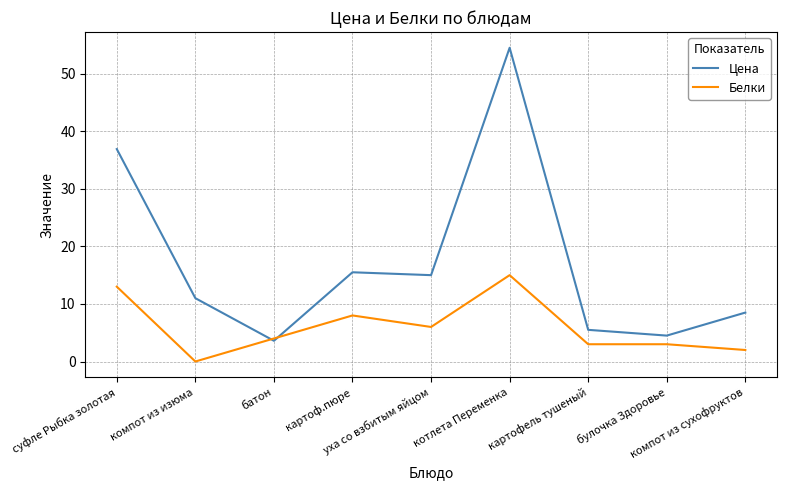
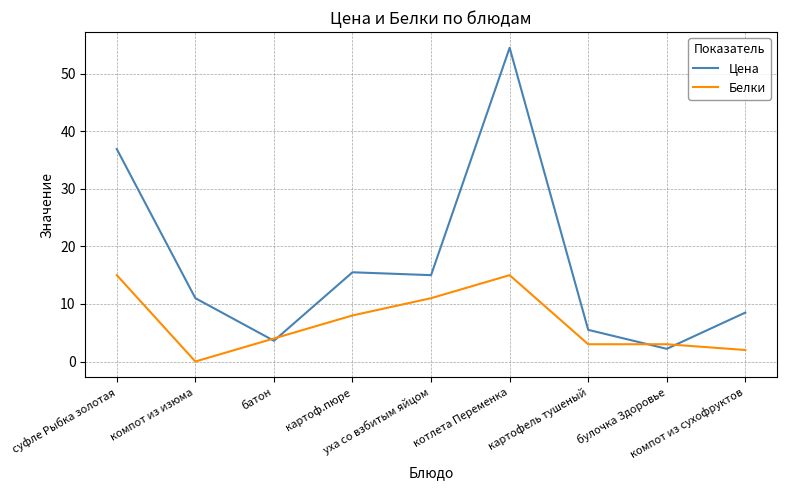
Белки, суфле Рыбка золотая: 13 -> 15
Белки, уха со взбитым яйцом: 6 -> 11
Цена, булочка Здоровье: 5 -> 2
